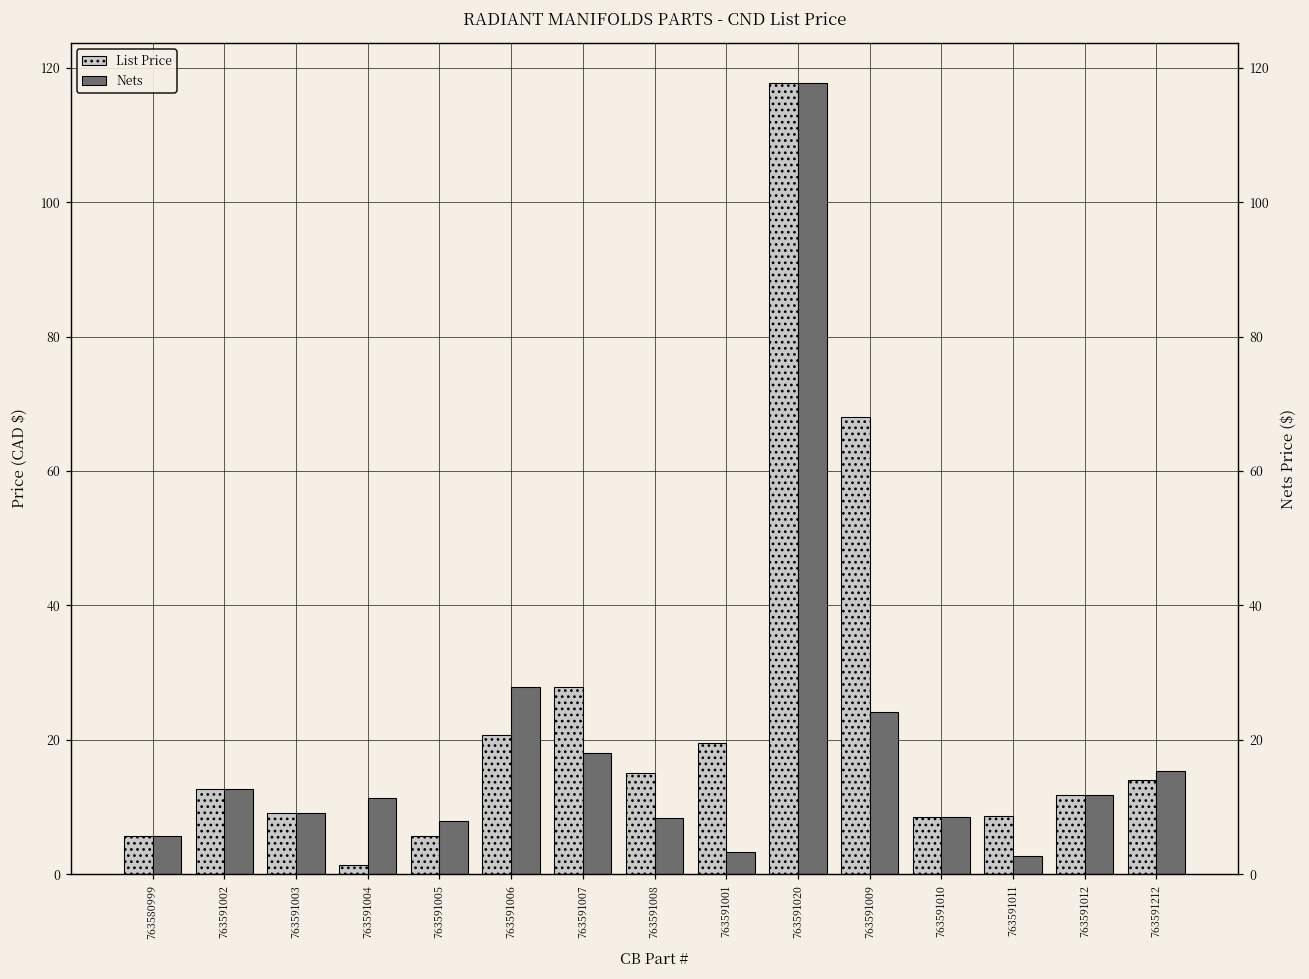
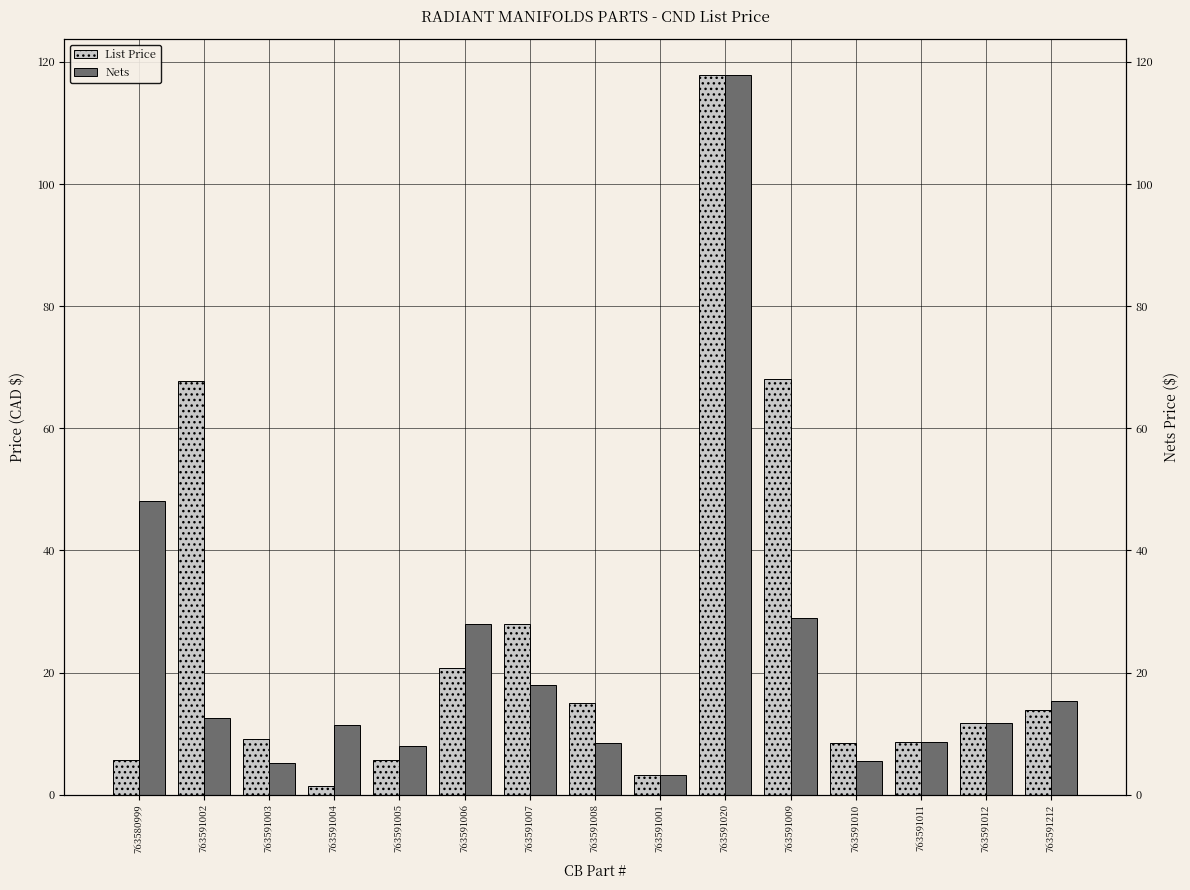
Nets, 763580999: 6 -> 48
List Price, 763591002: 13 -> 68
Nets, 763591003: 9 -> 5
List Price, 763591001: 19 -> 3
Nets, 763591009: 24 -> 29
Nets, 763591010: 8 -> 6
Nets, 763591011: 3 -> 9
